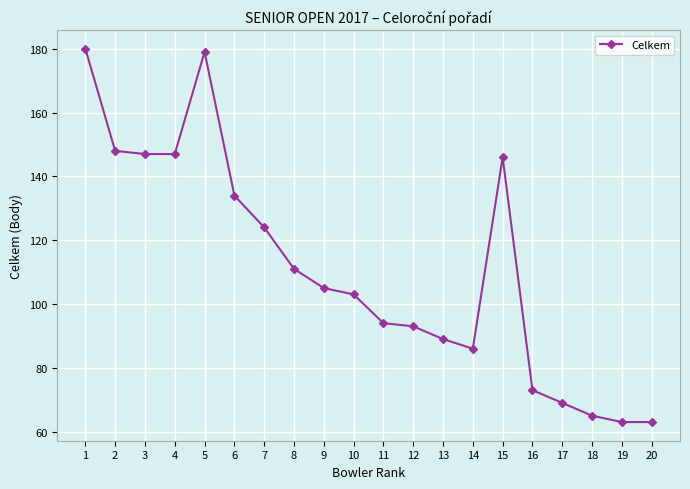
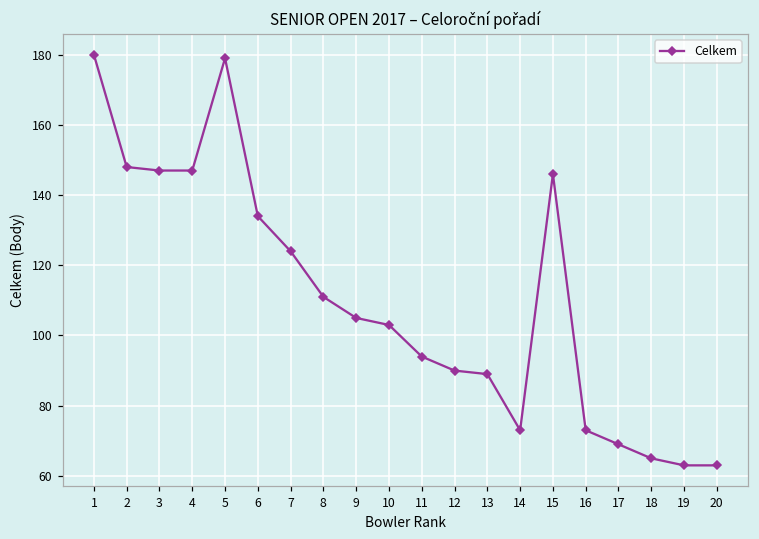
12: 93 -> 90
14: 86 -> 73
